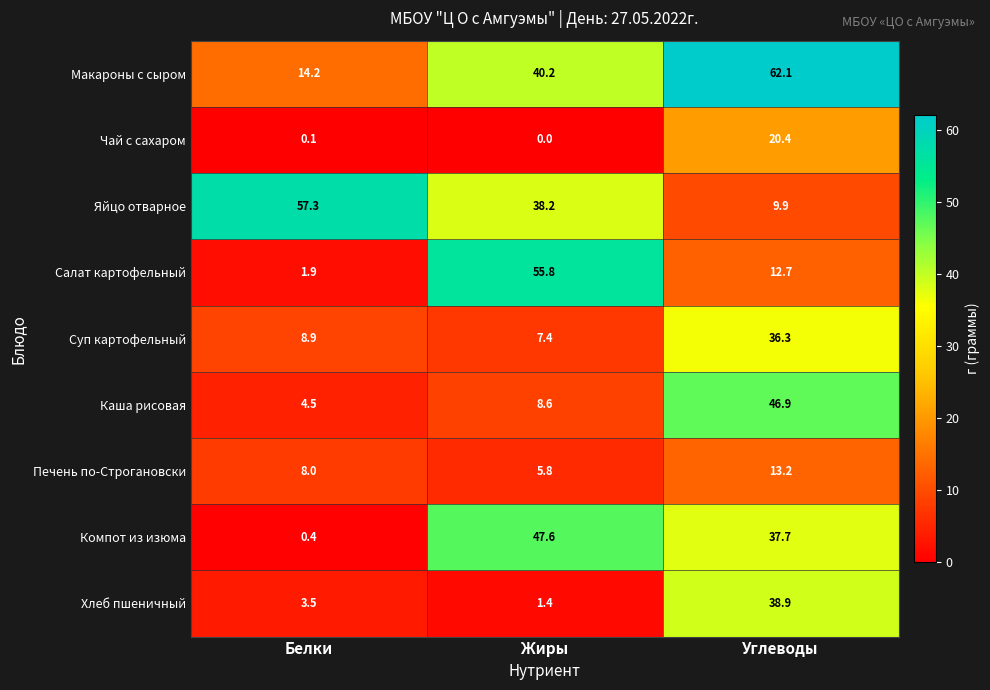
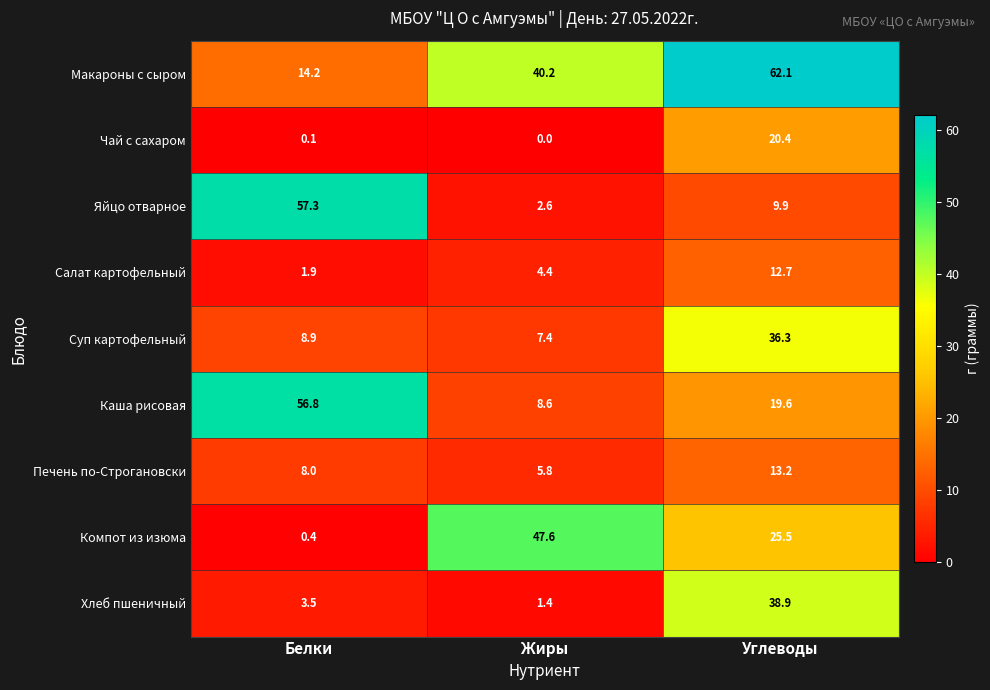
Яйцо отварное, Жиры: 38.2 -> 2.6
Салат картофельный, Жиры: 55.8 -> 4.4
Каша рисовая, Белки: 4.5 -> 56.8
Каша рисовая, Углеводы: 46.9 -> 19.6
Компот из изюма, Углеводы: 37.7 -> 25.5
